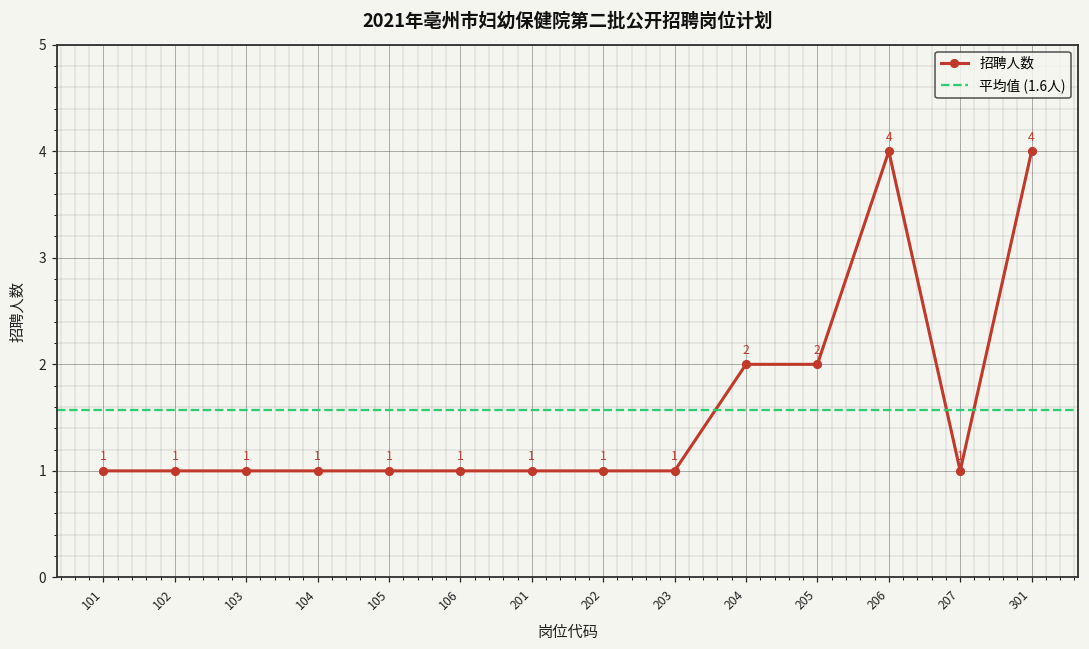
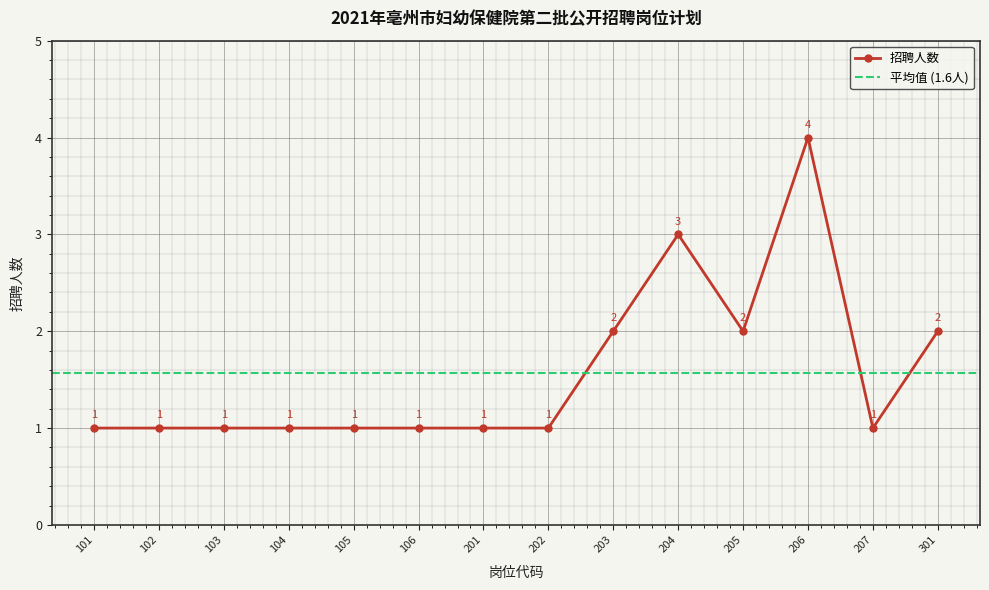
203: 1 -> 2
204: 2 -> 3
301: 4 -> 2
